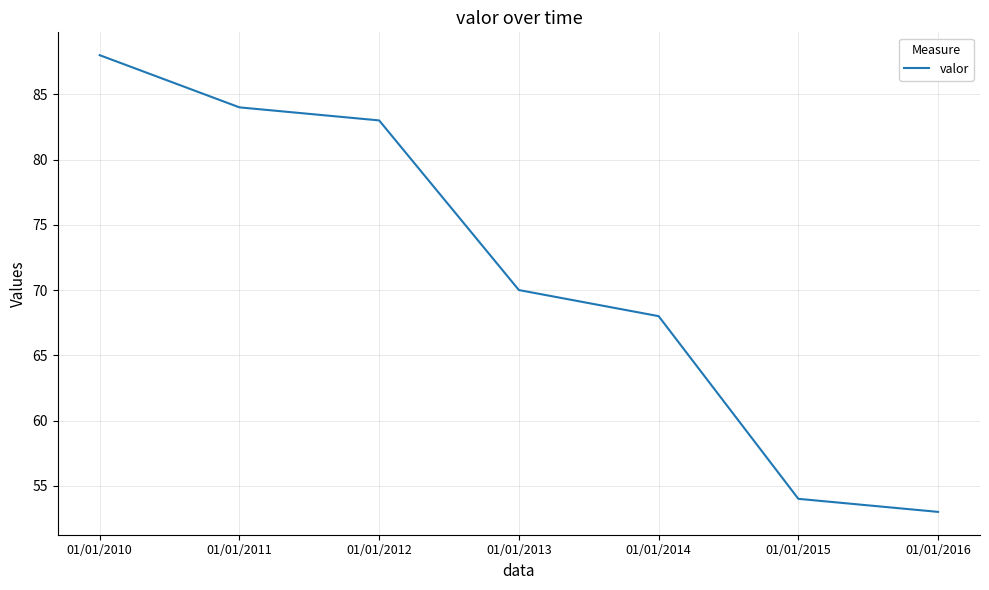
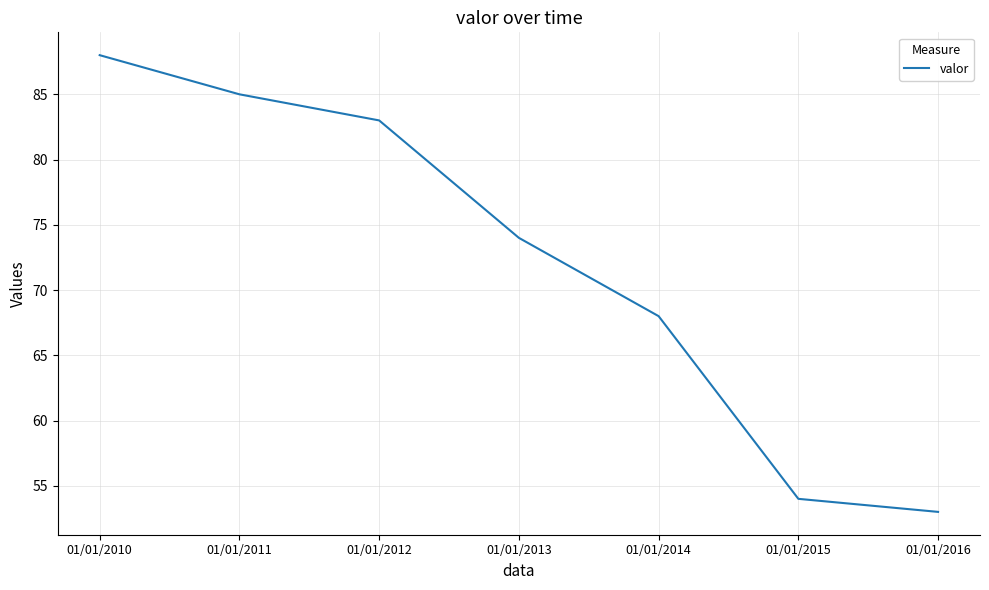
01/01/2011: 84 -> 85
01/01/2013: 70 -> 74
